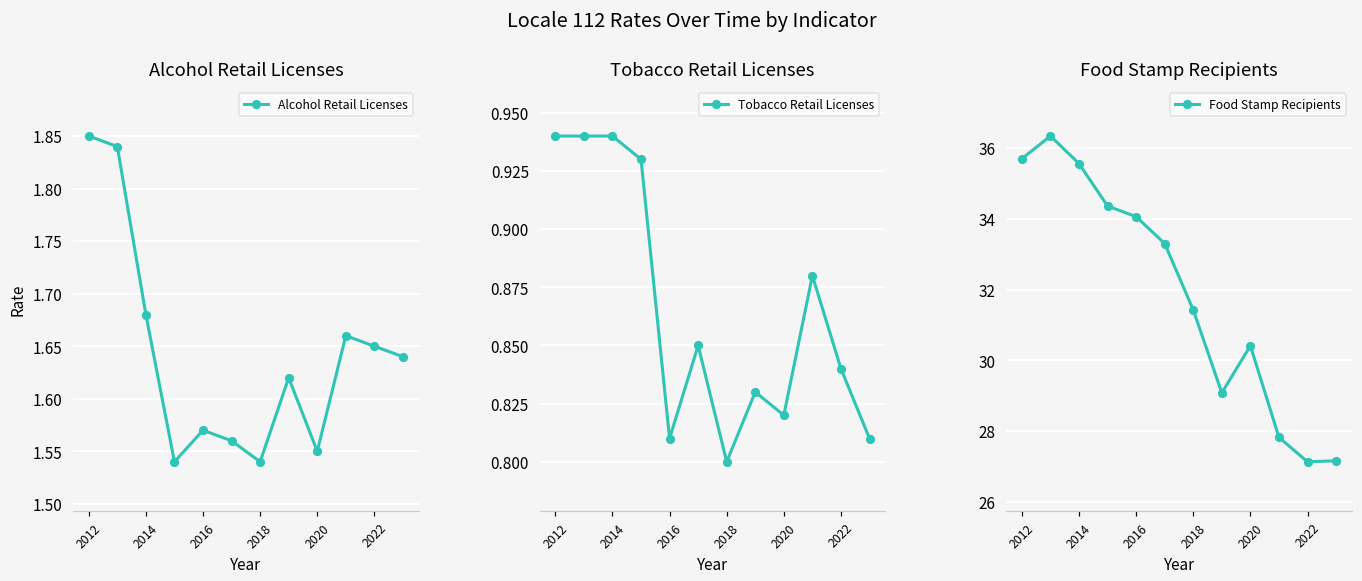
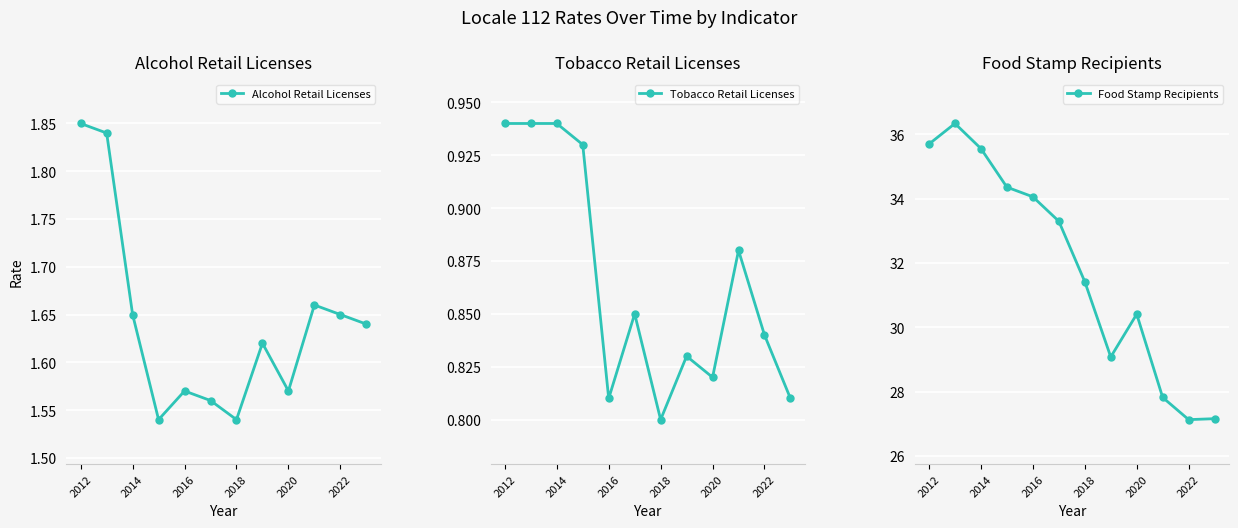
Alcohol Retail Licenses, 2014: 1.68 -> 1.65
Alcohol Retail Licenses, 2020: 1.55 -> 1.57
